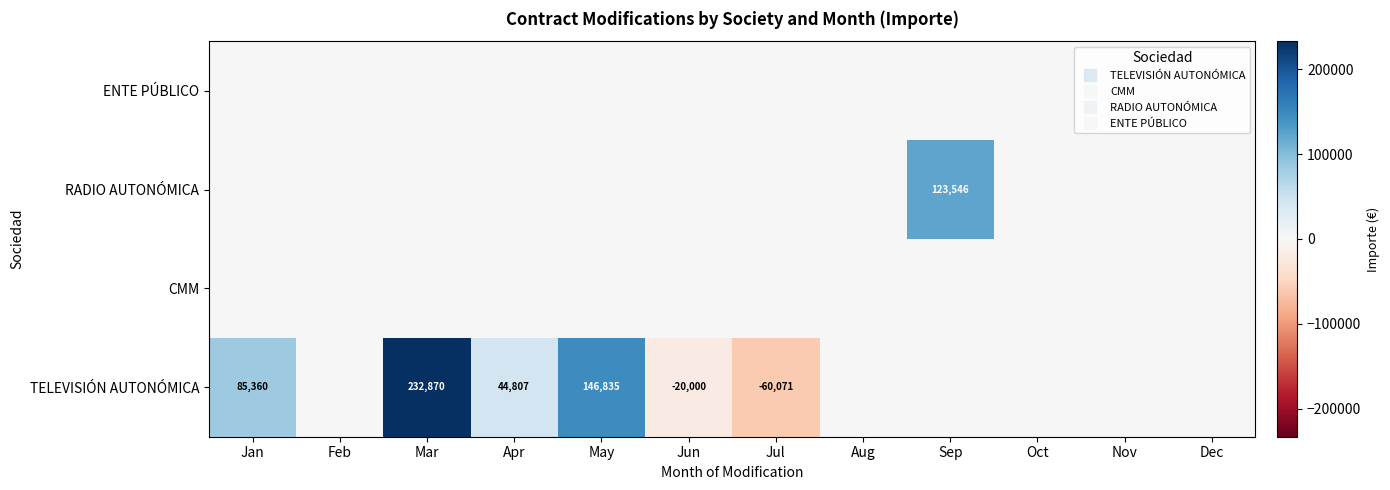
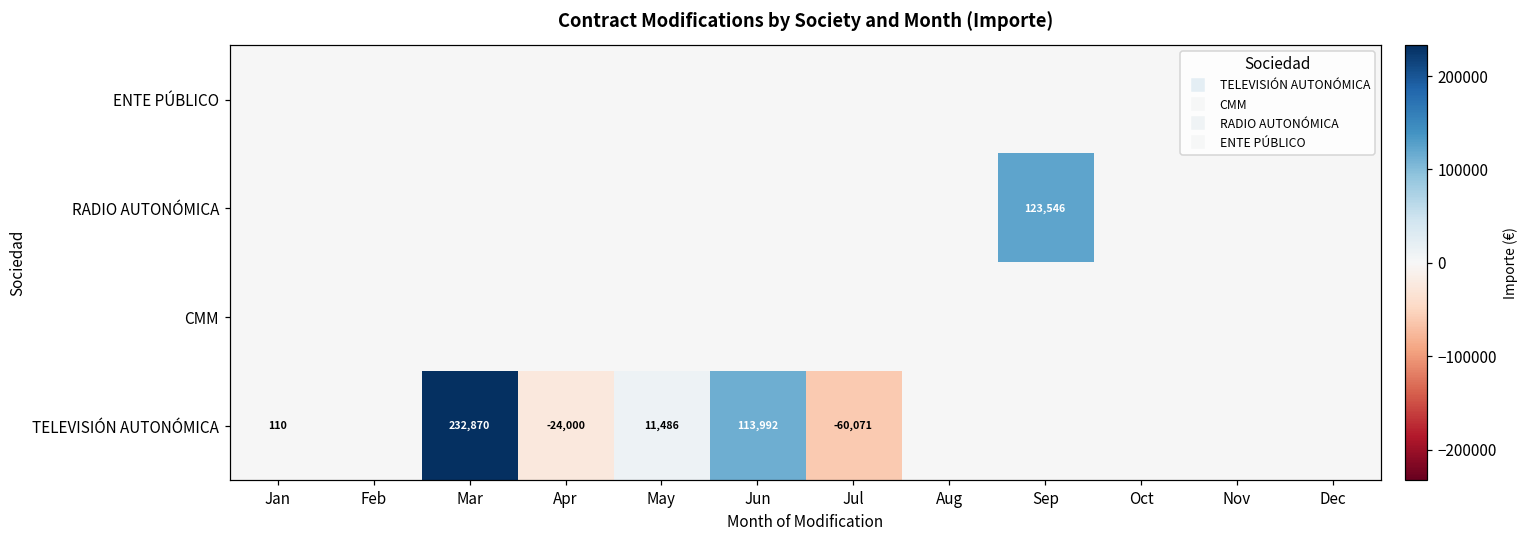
TELEVISIÓN AUTONÓMICA, Jan: 85,360 -> 110
TELEVISIÓN AUTONÓMICA, Apr: 44,807 -> -24,000
TELEVISIÓN AUTONÓMICA, May: 146,835 -> 11,486
TELEVISIÓN AUTONÓMICA, Jun: -20,000 -> 113,992
